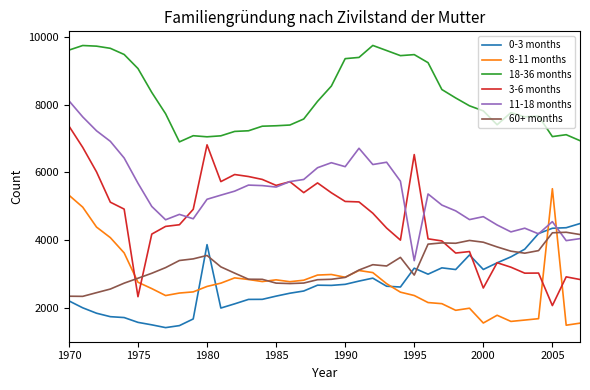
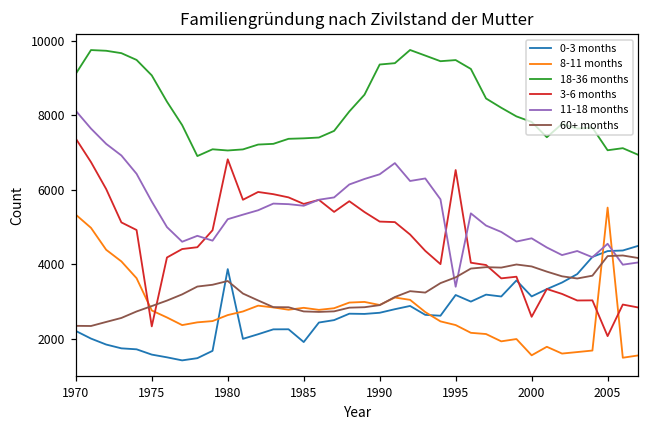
18-36 months, 1970: 9600 -> 9100
0-3 months, 1985: 2300 -> 1900
11-18 months, 1990: 6200 -> 6400
60+ months, 1995: 3000 -> 3600
